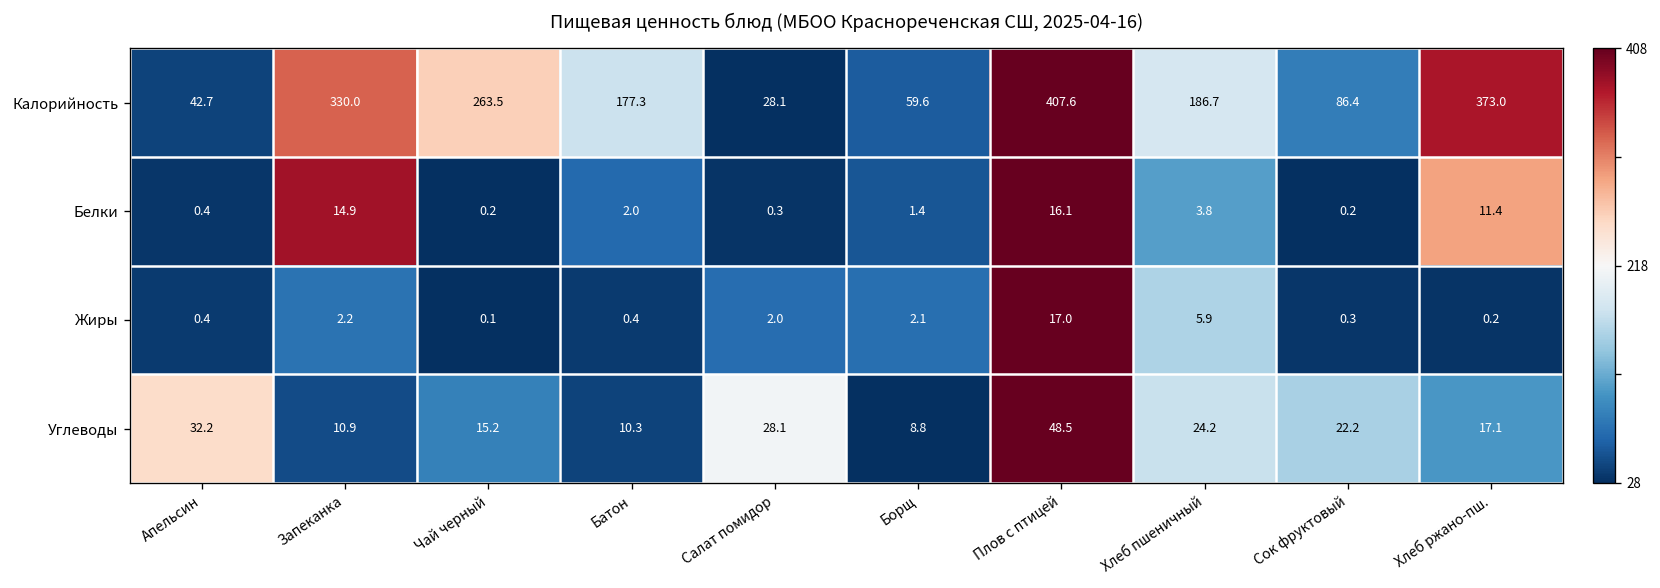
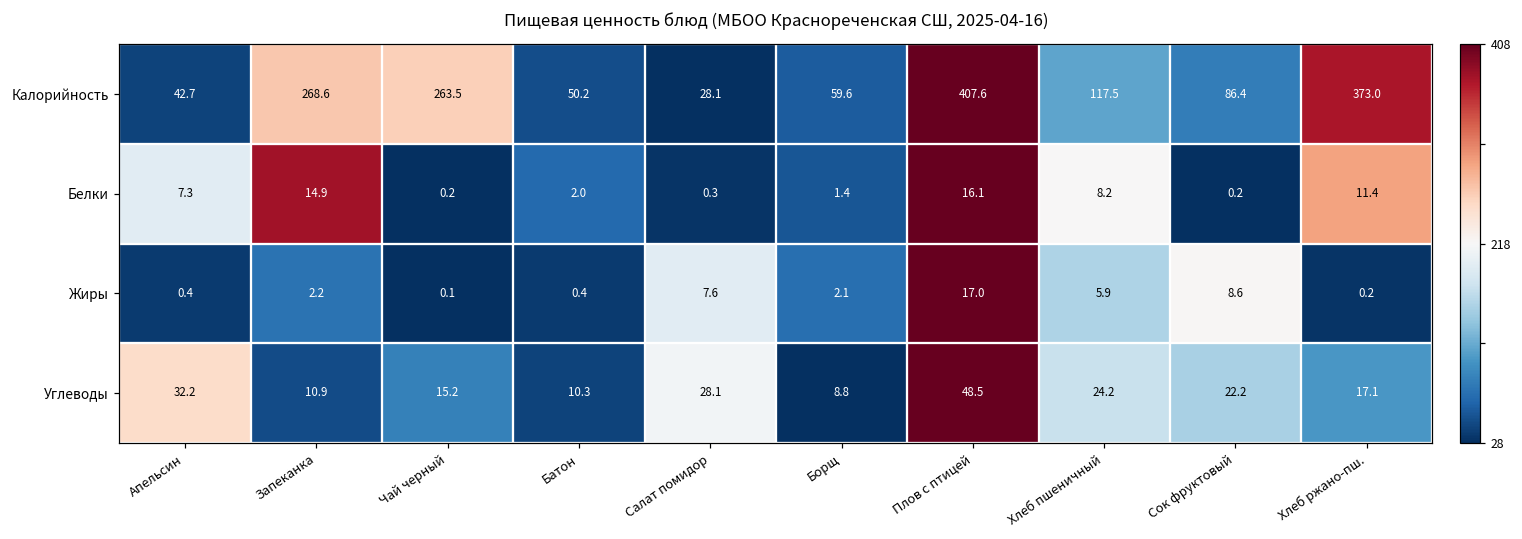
Калорийность, Запеканка: 330.0 -> 268.6
Калорийность, Батон: 177.3 -> 50.2
Калорийность, Хлеб пшеничный: 186.7 -> 117.5
Белки, Апельсин: 0.4 -> 7.3
Белки, Хлеб пшеничный: 3.8 -> 8.2
Жиры, Салат помидор: 2.0 -> 7.6
Жиры, Сок фруктовый: 0.3 -> 8.6
